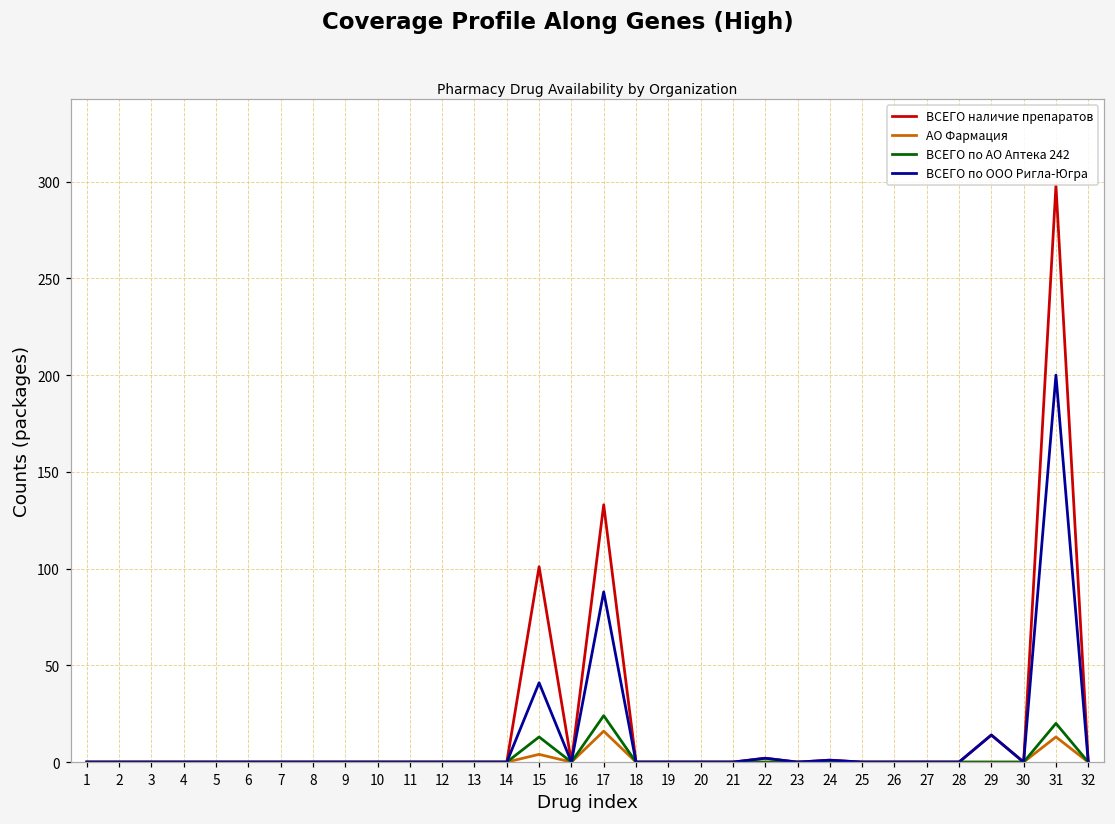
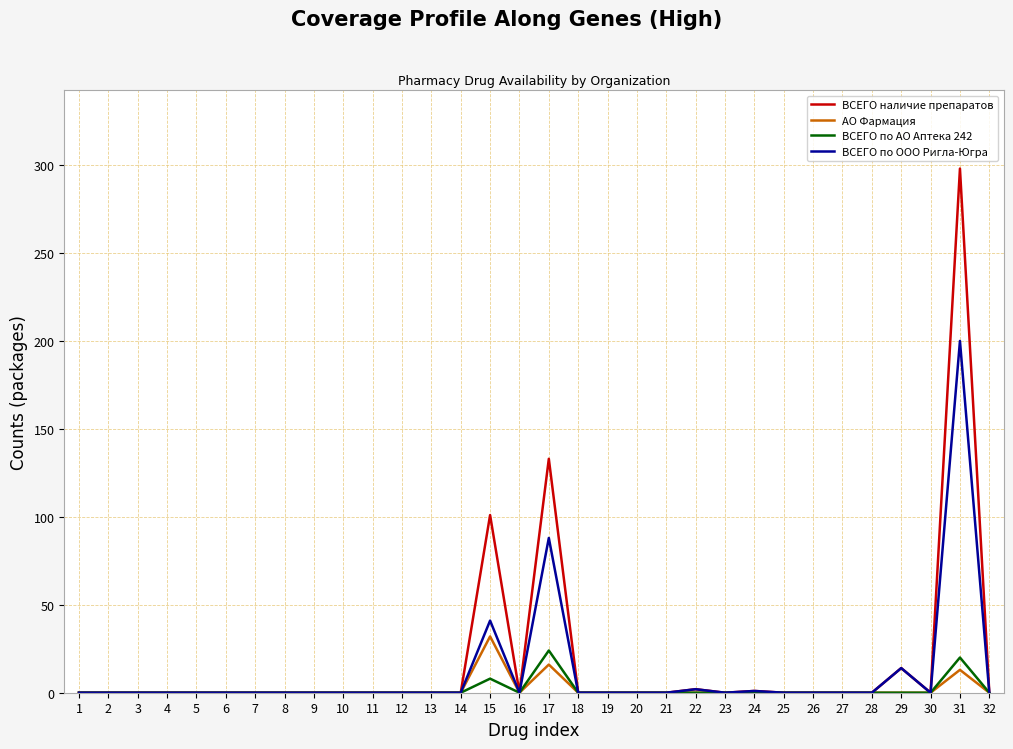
АО Фармация, 15: 4 -> 32
ВСЕГО по АО Аптека 242, 15: 13 -> 8
